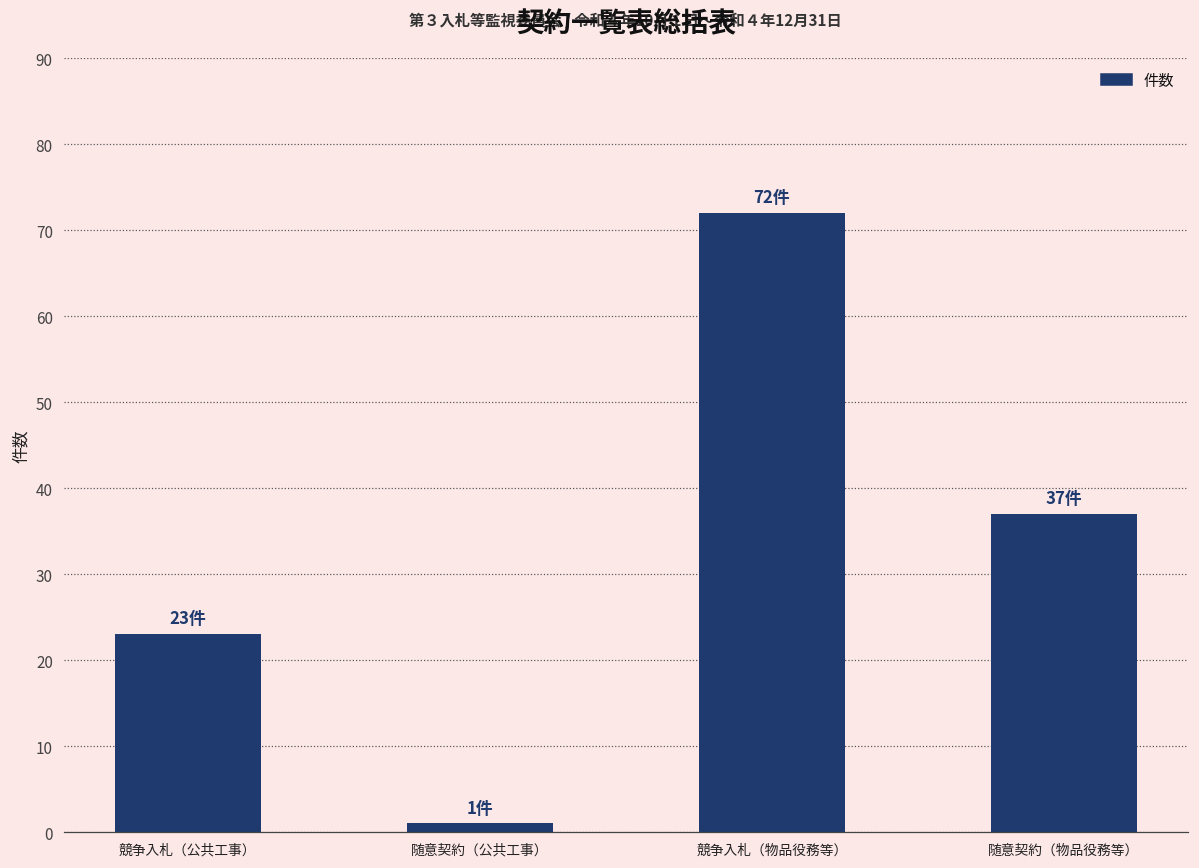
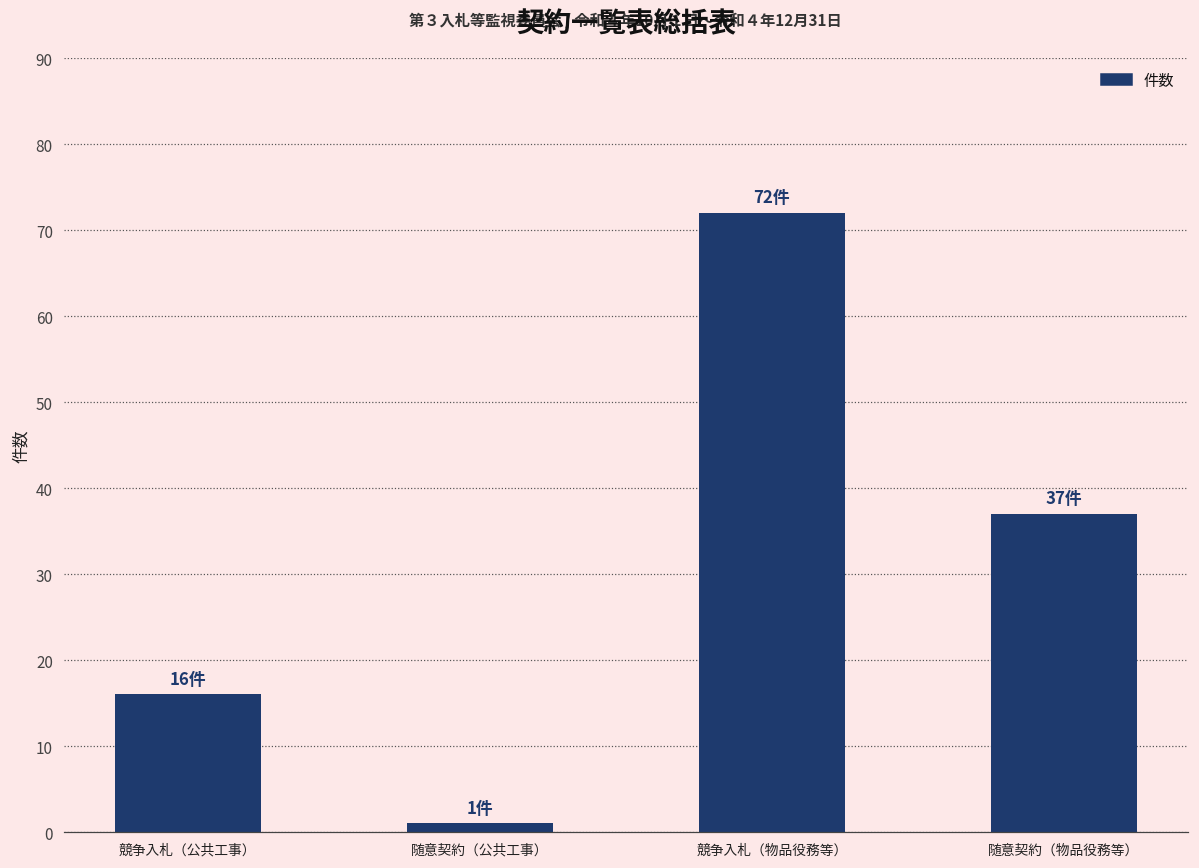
競争入札（公共工事）: 23件 -> 16件
